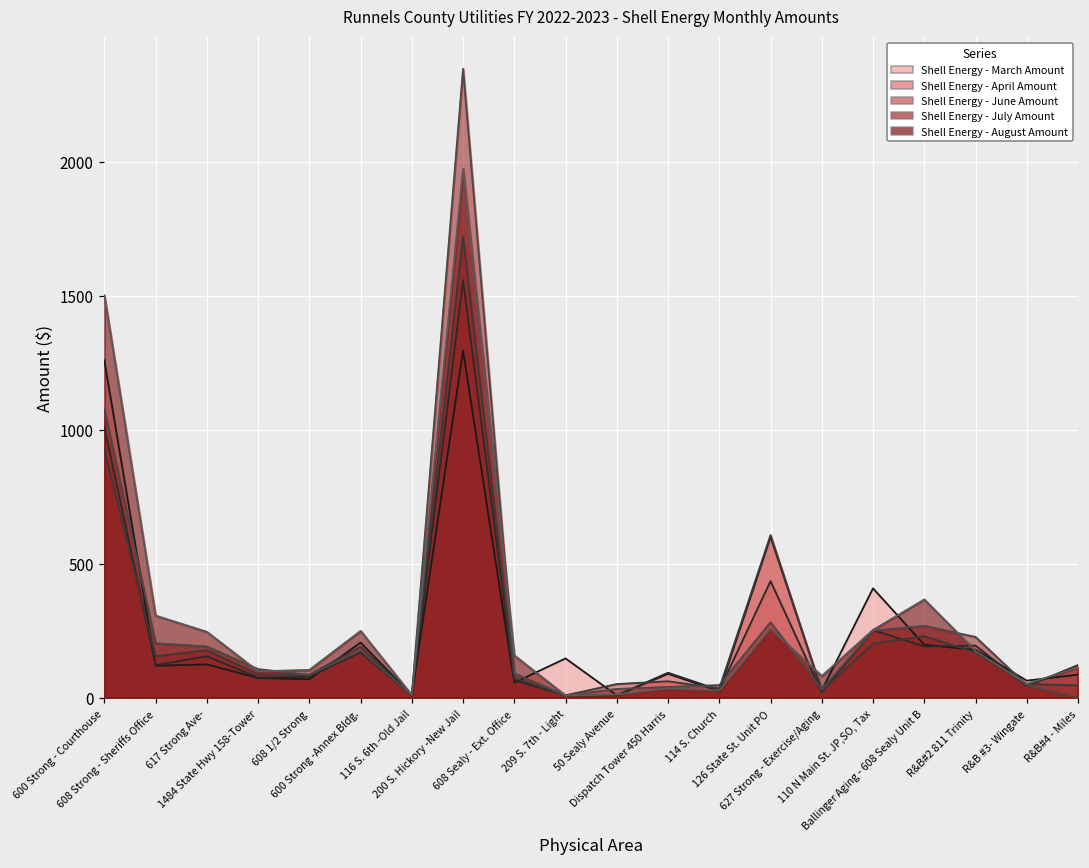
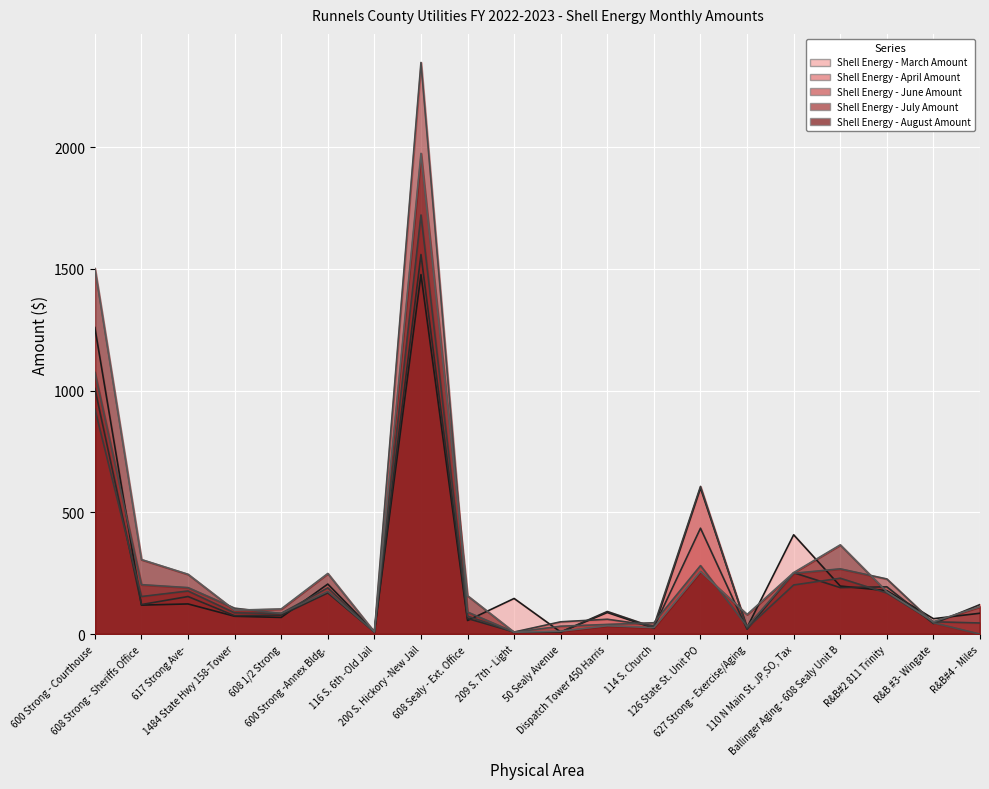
Shell Energy - March Amount, 200 S. Hickory -New Jail: 1300 -> 1480
